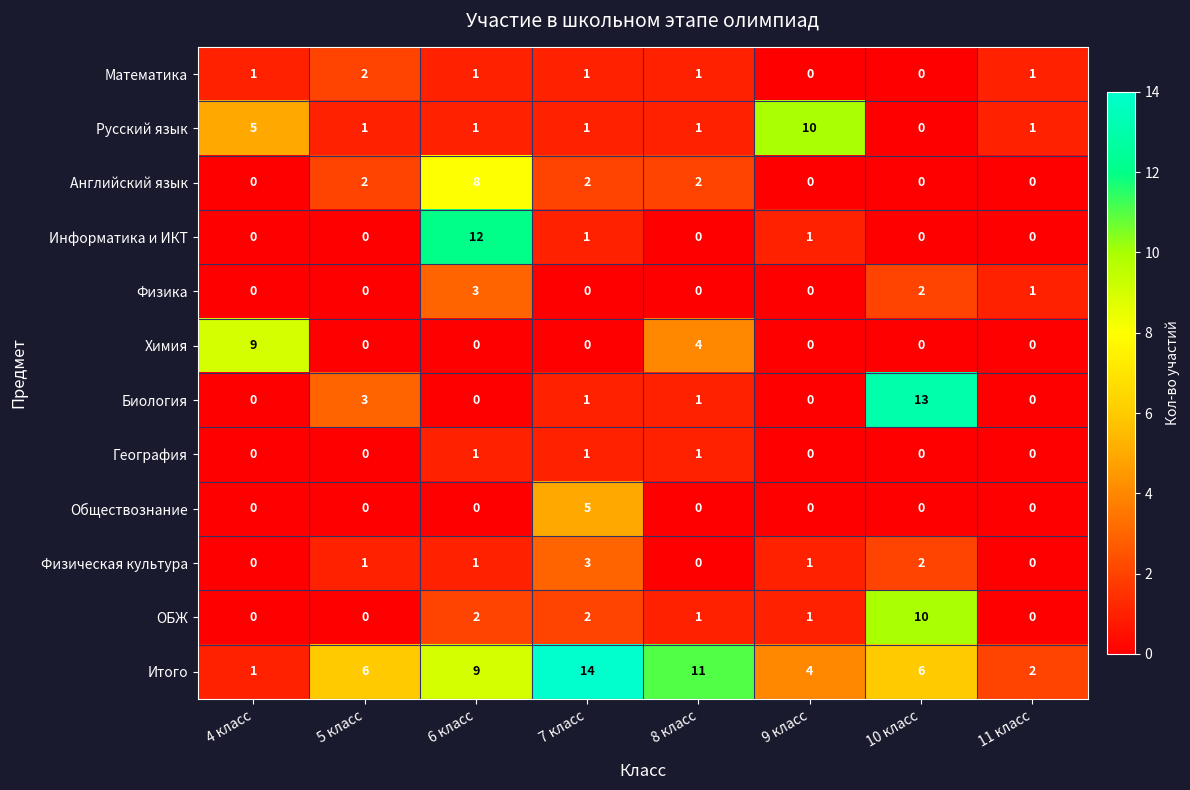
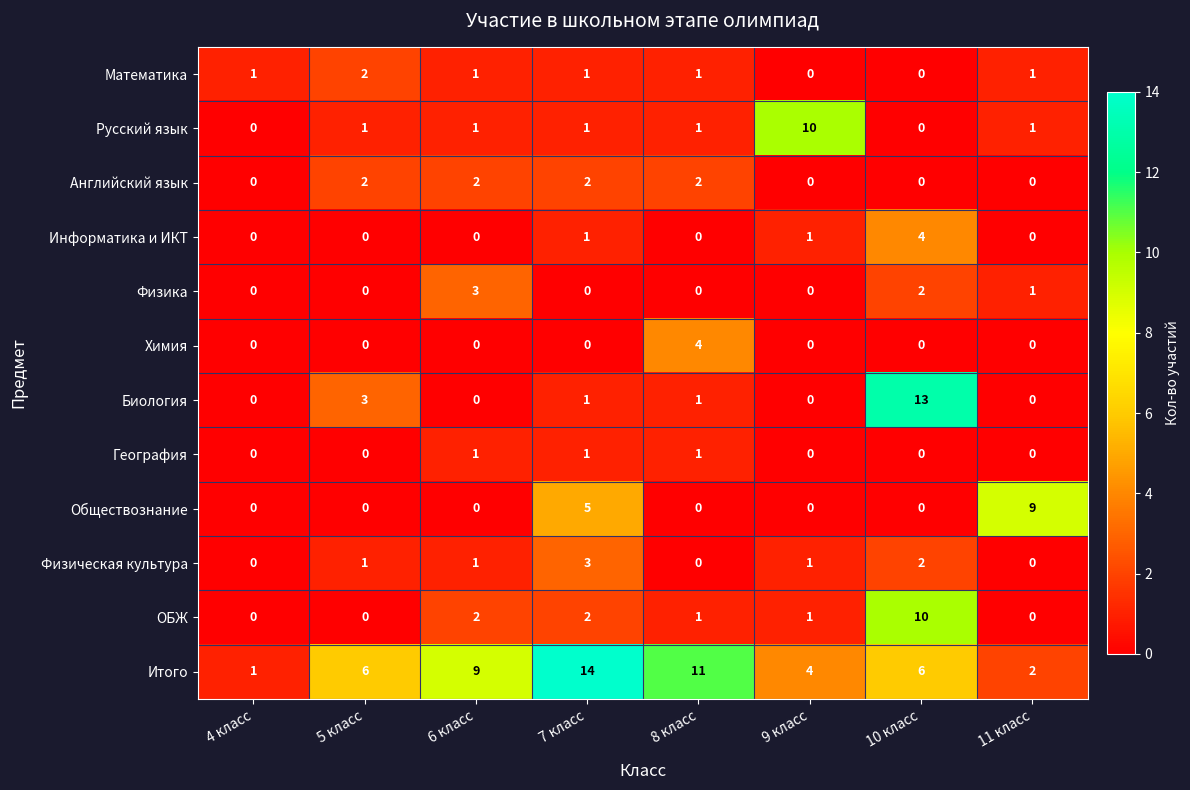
Русский язык, 4 класс: 5 -> 0
Английский язык, 6 класс: 8 -> 2
Информатика и ИКТ, 6 класс: 12 -> 0
Информатика и ИКТ, 10 класс: 0 -> 4
Химия, 4 класс: 9 -> 0
Обществознание, 11 класс: 0 -> 9
